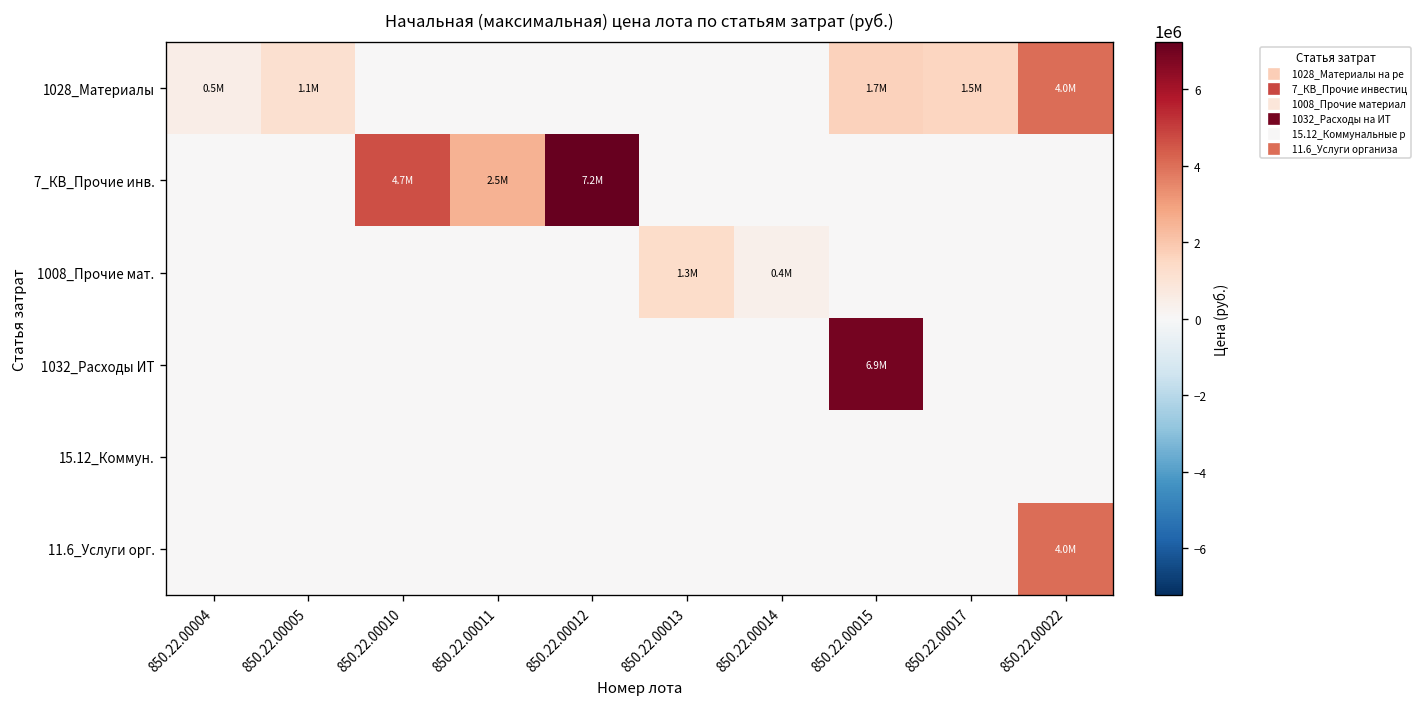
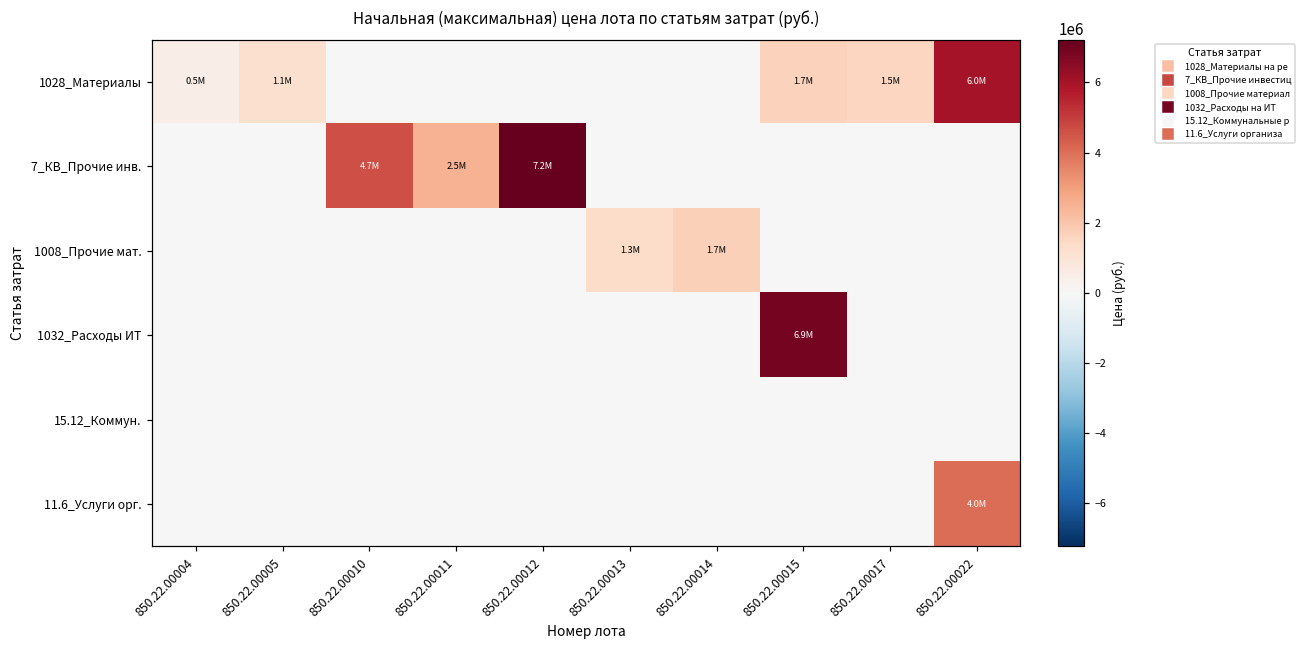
1028_Материалы, 850.22.00022: 4.0M -> 6.0M
1008_Прочие мат., 850.22.00014: 0.4M -> 1.7M
